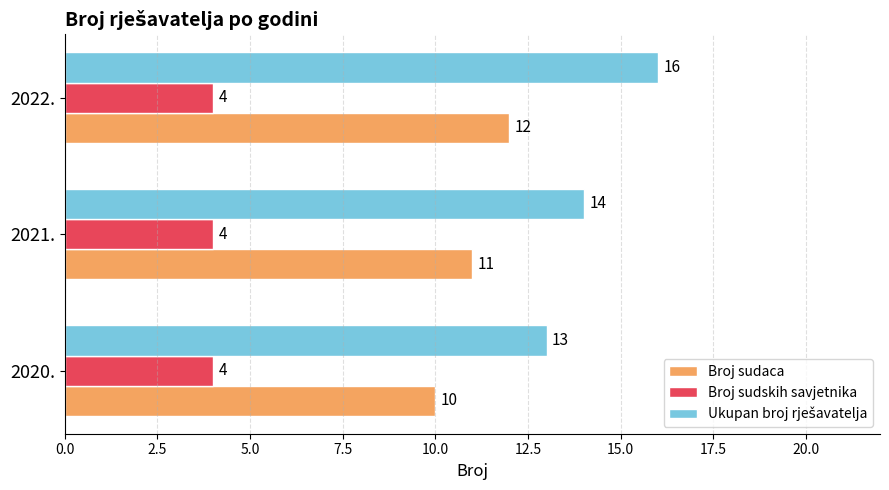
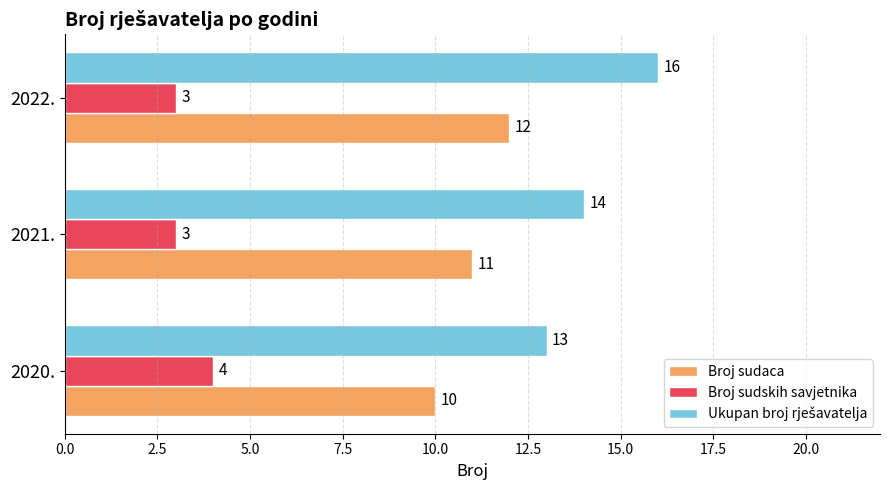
Broj sudskih savjetnika, 2022.: 4 -> 3
Broj sudskih savjetnika, 2021.: 4 -> 3
